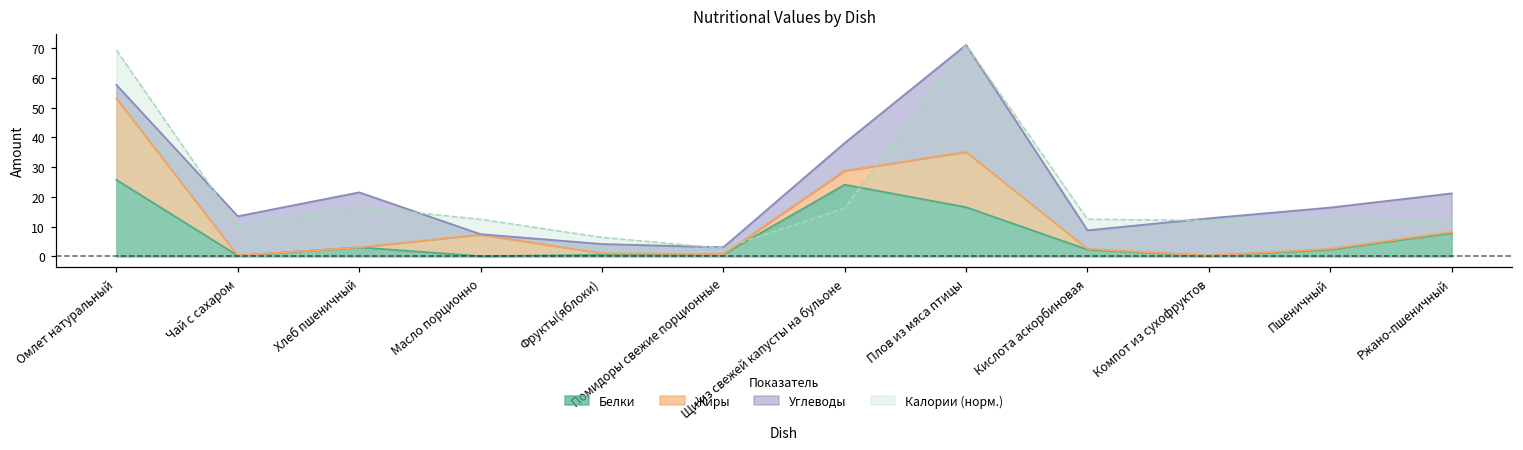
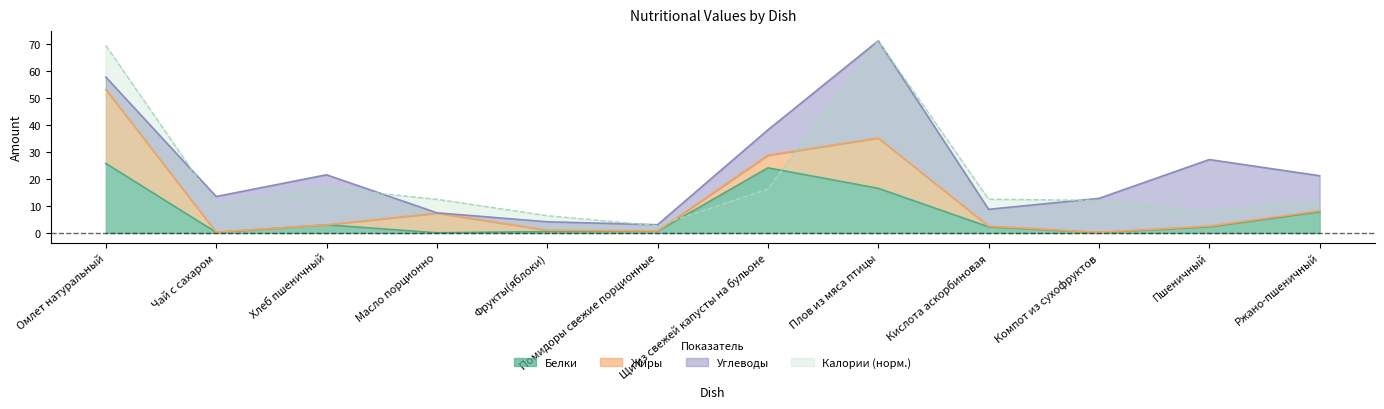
Углеводы, Пшеничный: 14 -> 25
Калории (норм.), Пшеничный: 13 -> 8
